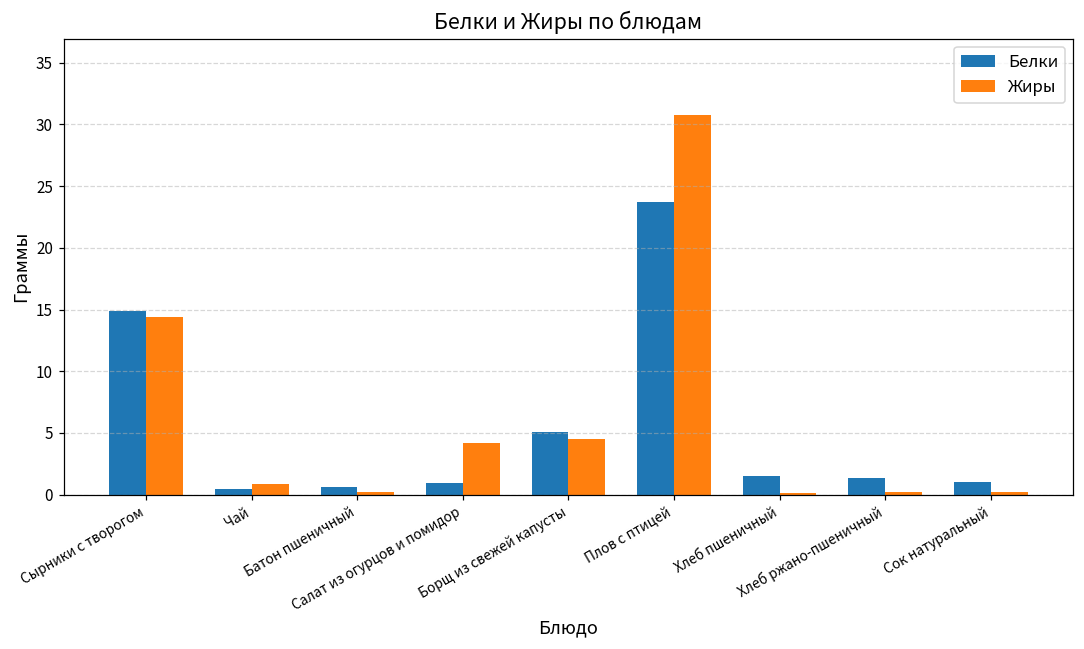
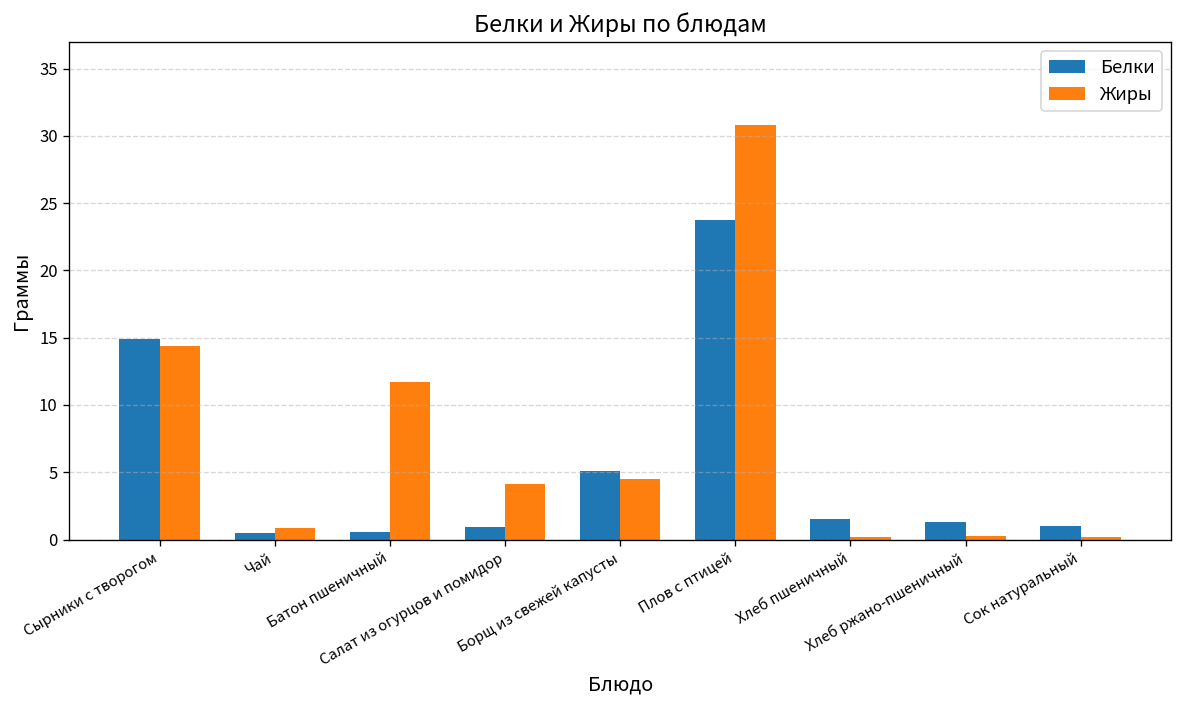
Жиры, Батон пшеничный: 0.2 -> 11.7
